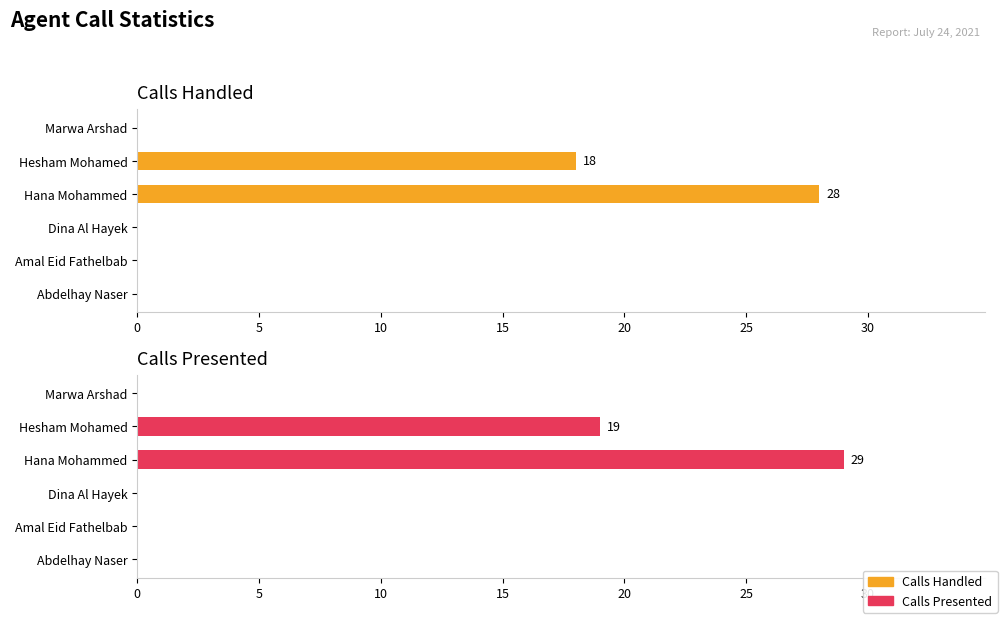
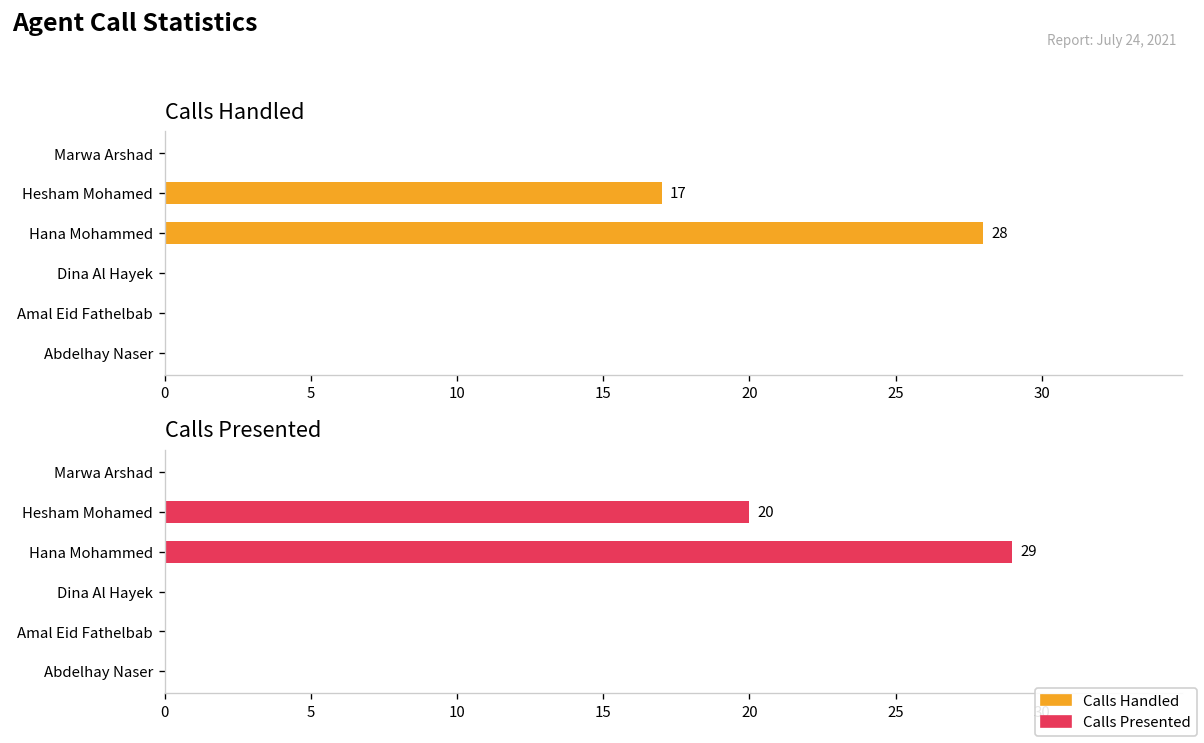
Calls Handled, Hesham Mohamed: 18 -> 17
Calls Presented, Hesham Mohamed: 19 -> 20
